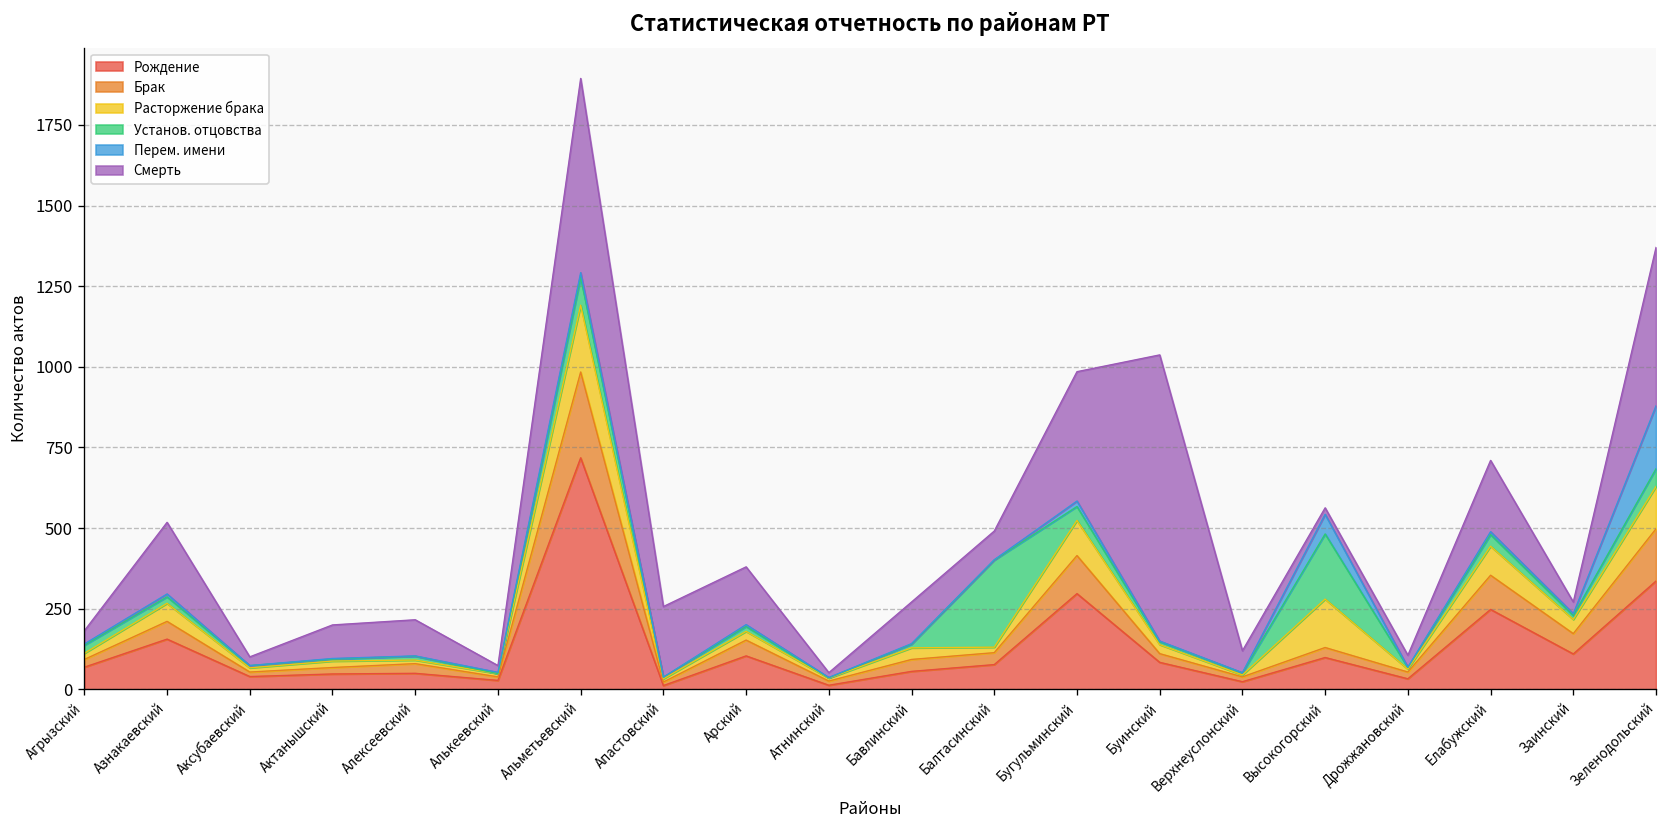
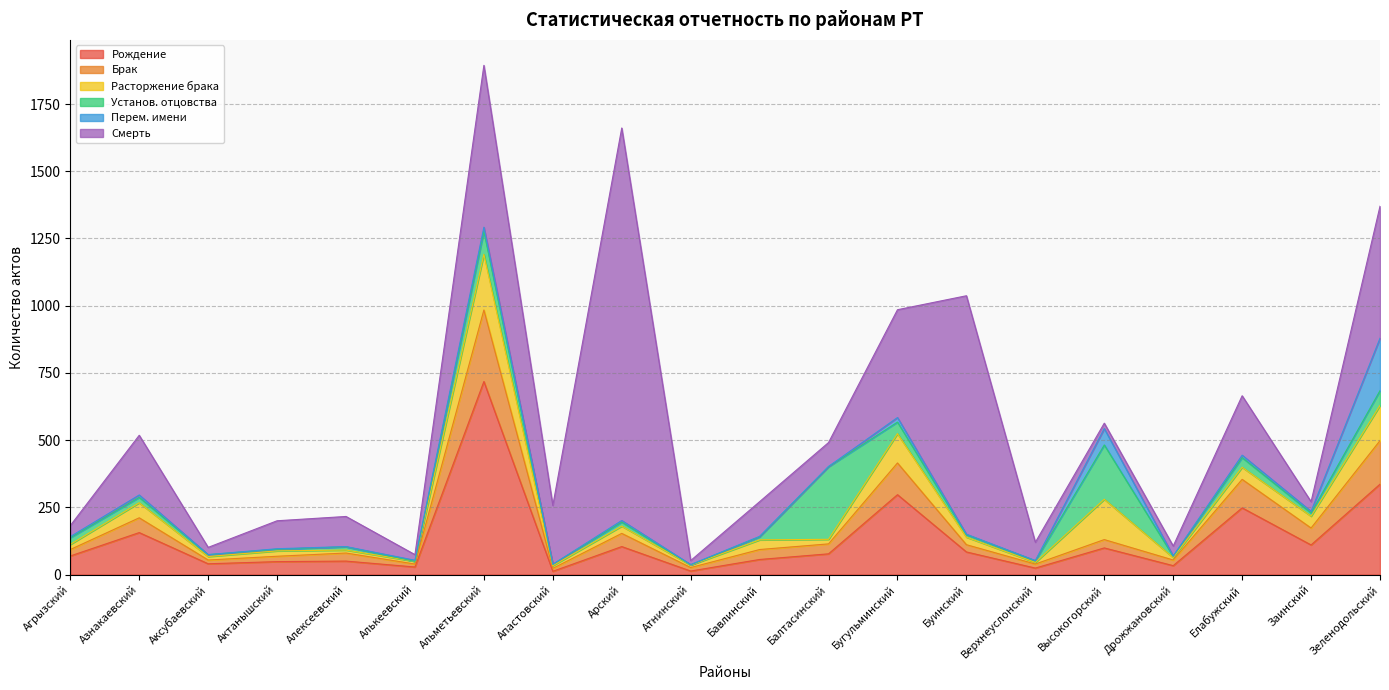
Смерть, Арский: 180 -> 1460
Расторжение брака, Елабужский: 90 -> 50
